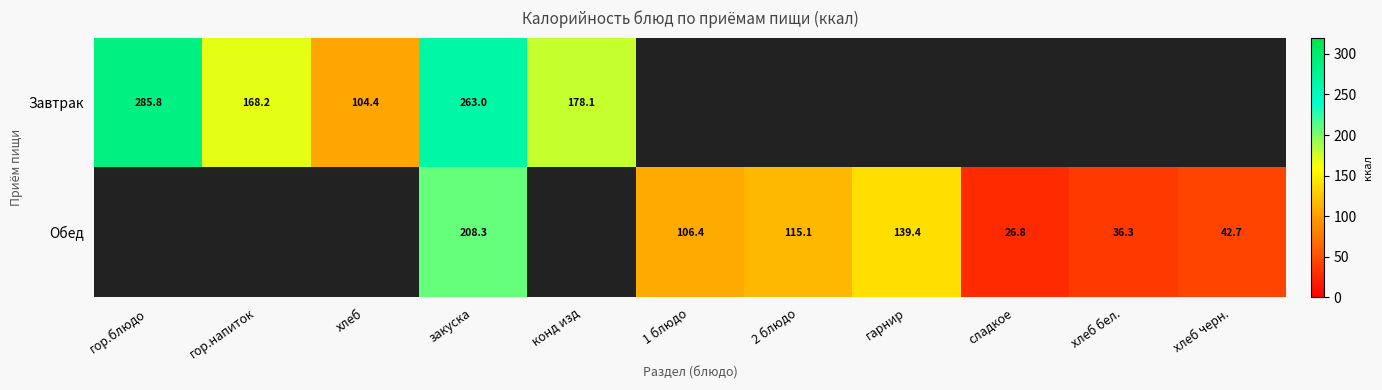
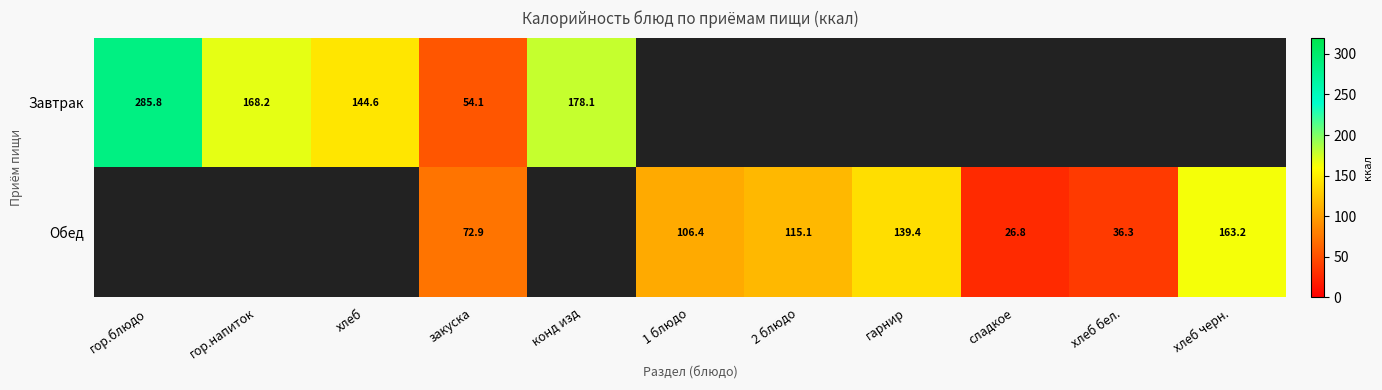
Завтрак, хлеб: 104.4 -> 144.6
Завтрак, закуска: 263.0 -> 54.1
Обед, закуска: 208.3 -> 72.9
Обед, хлеб черн.: 42.7 -> 163.2
